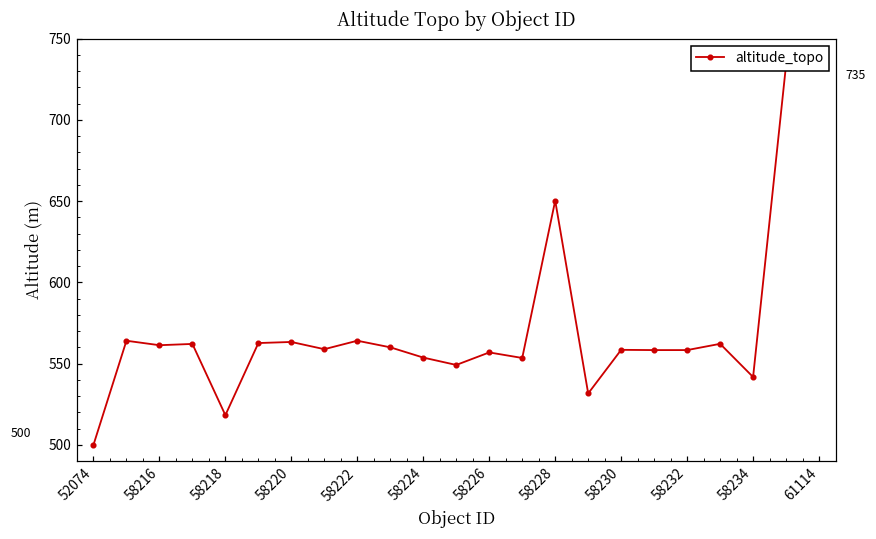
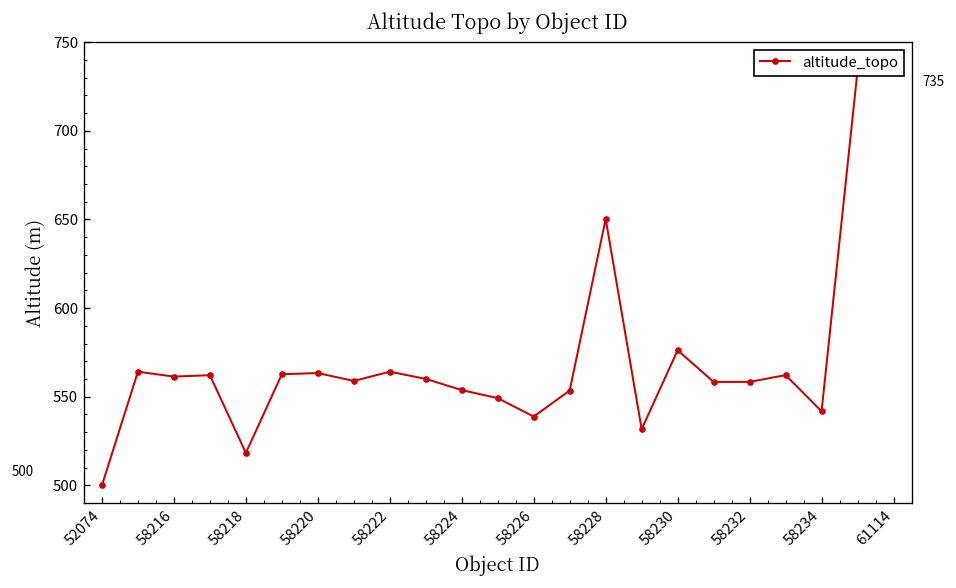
58226: 557 -> 539
58230: 559 -> 576
